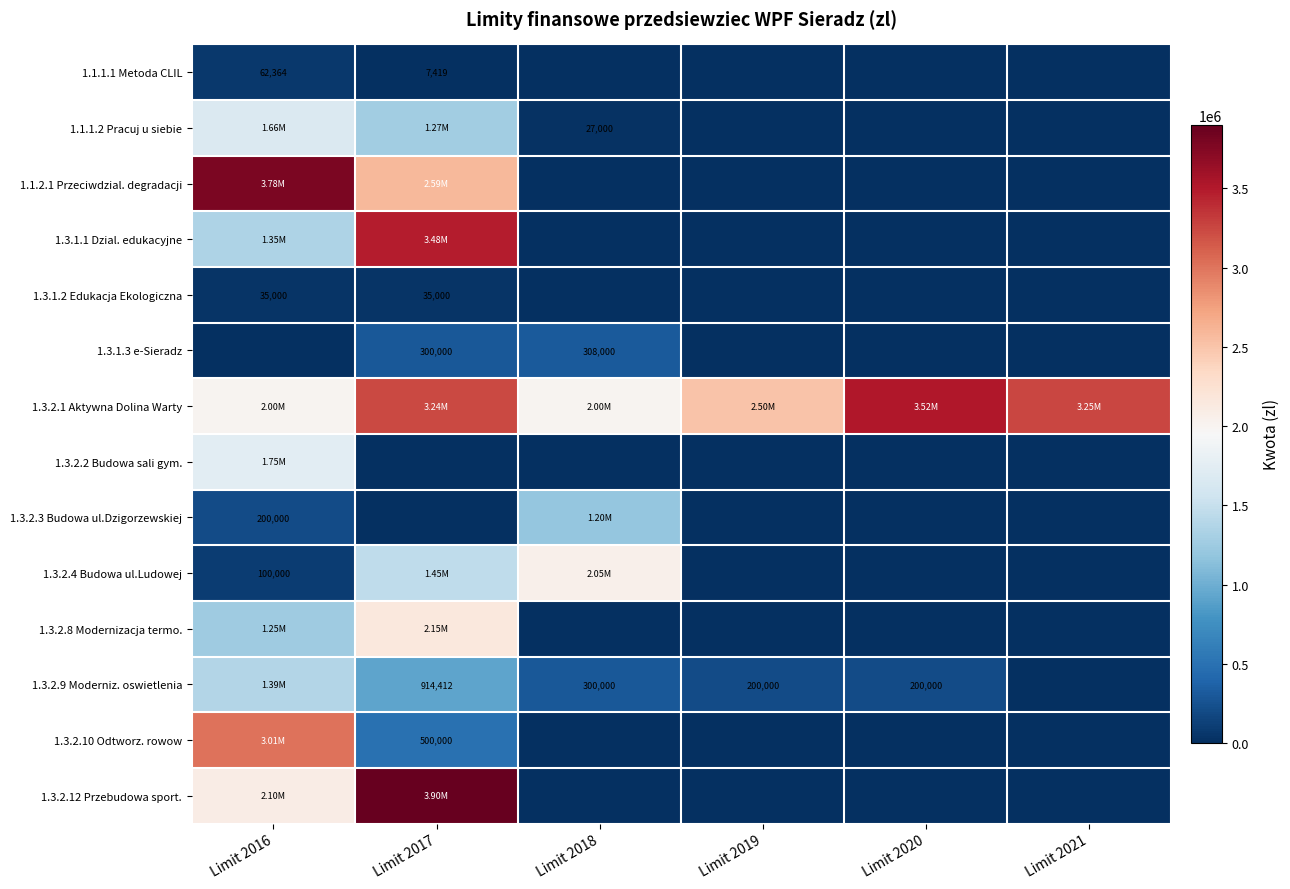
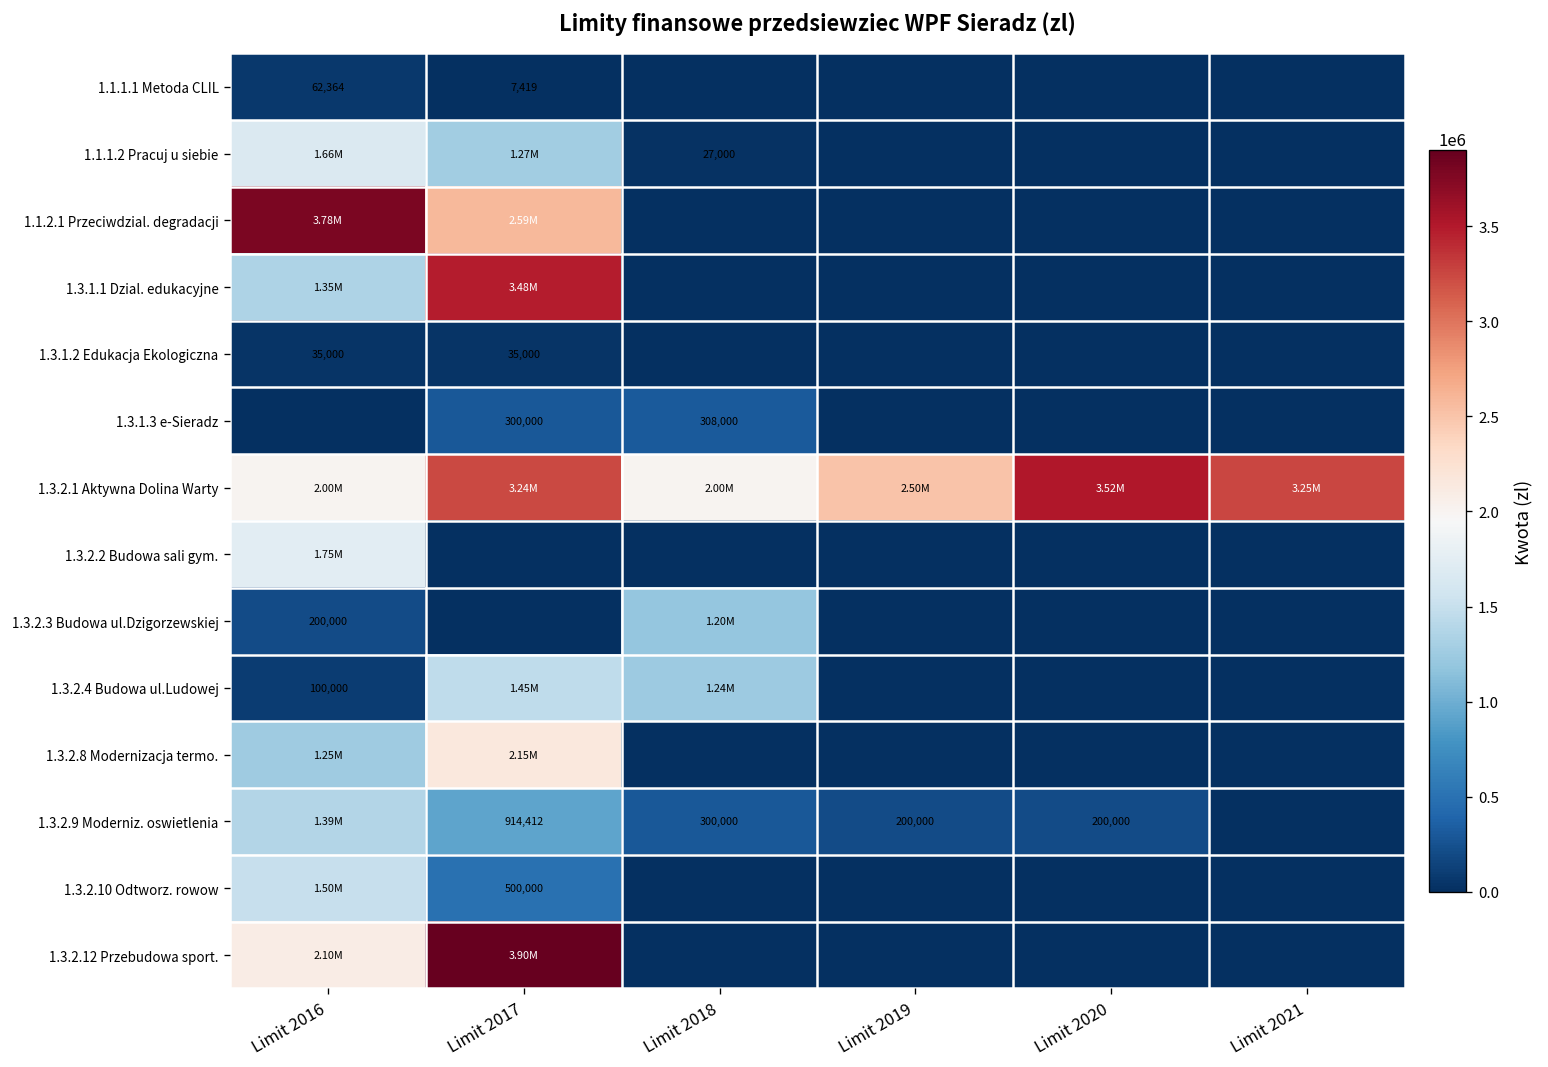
1.3.2.4 Budowa ul.Ludowej, Limit 2018: 2.05M -> 1.24M
1.3.2.10 Odtworz. rowow, Limit 2016: 3.01M -> 1.50M
